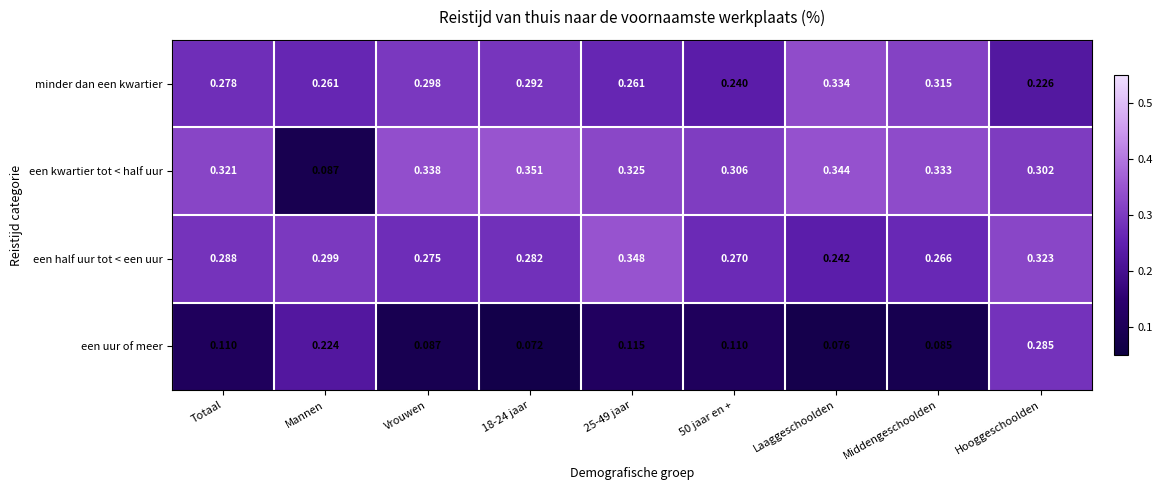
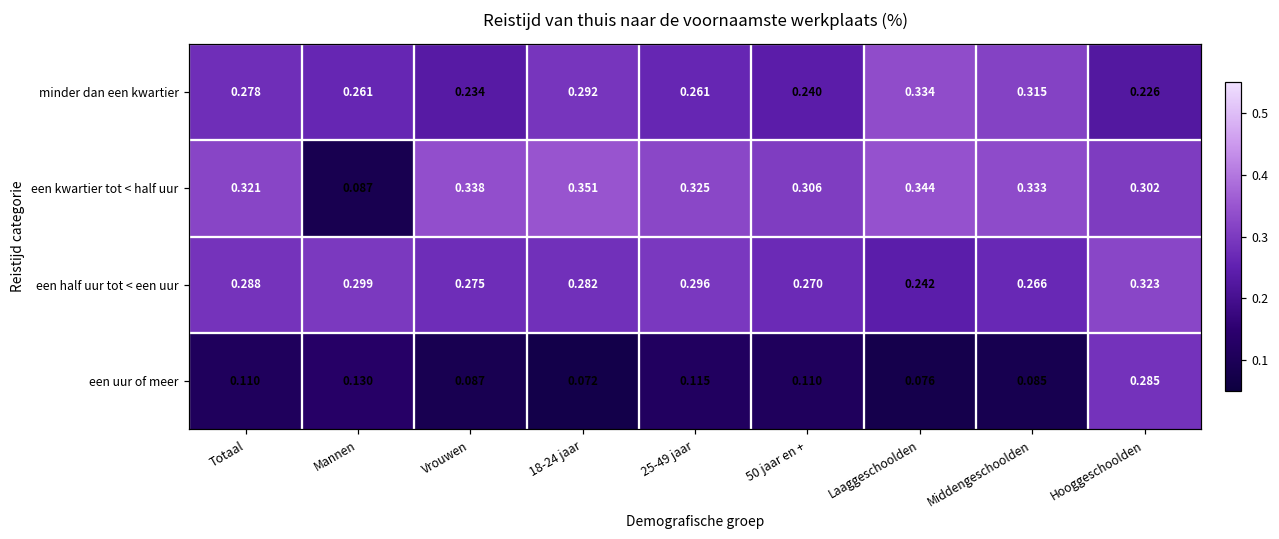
minder dan een kwartier, Vrouwen: 0.298 -> 0.234
een half uur tot < een uur, 25-49 jaar: 0.348 -> 0.296
een uur of meer, Mannen: 0.224 -> 0.130
